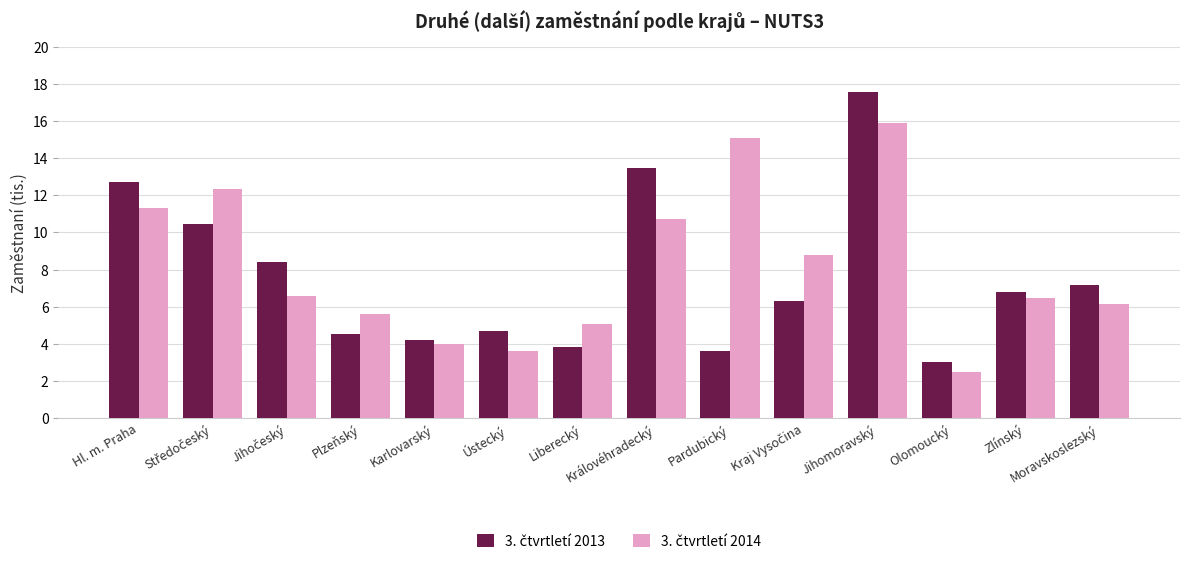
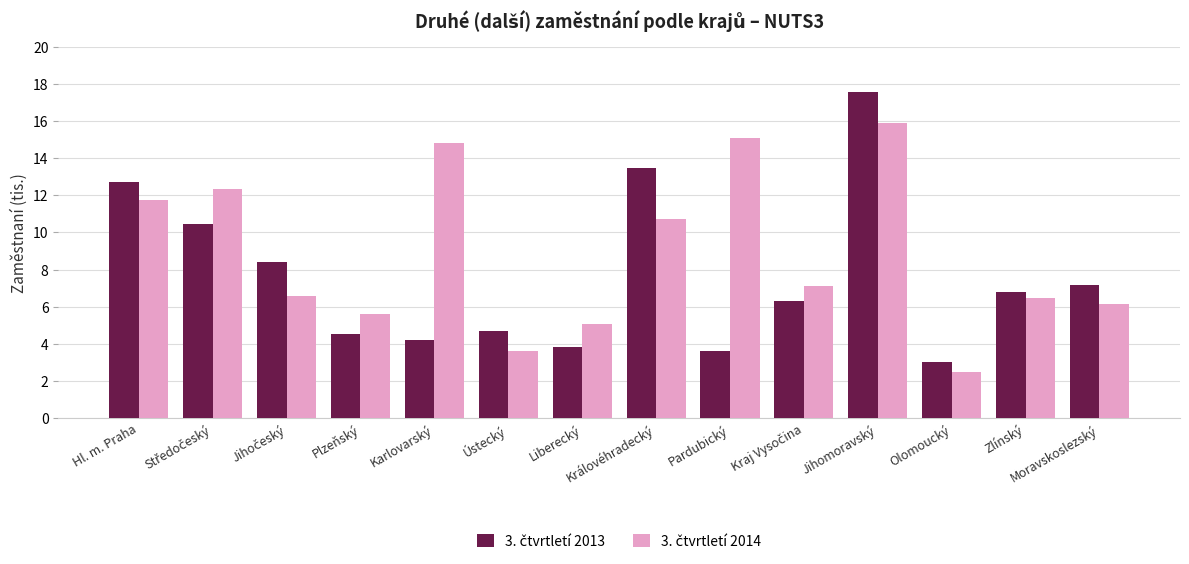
3. čtvrtletí 2014, Hl. m. Praha: 11.3 -> 11.7
3. čtvrtletí 2014, Karlovarský: 4.0 -> 14.8
3. čtvrtletí 2014, Kraj Vysočina: 8.8 -> 7.1
